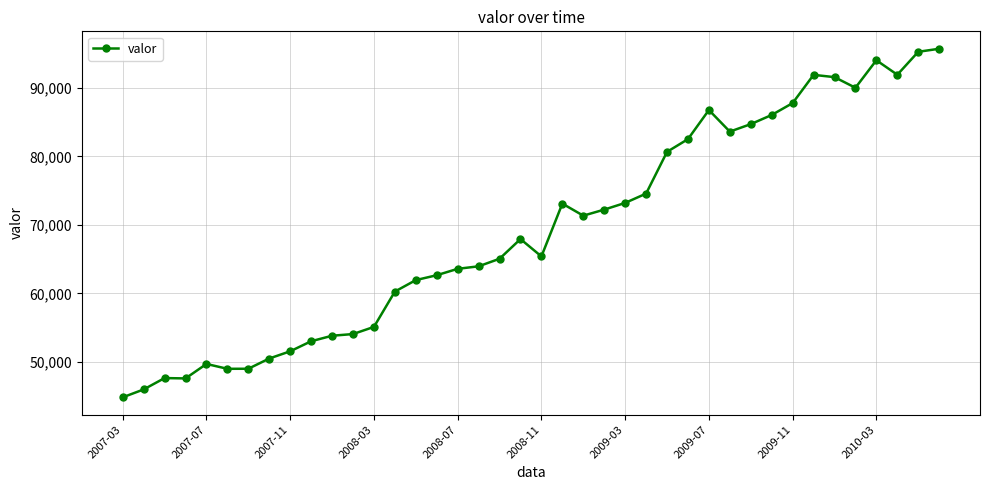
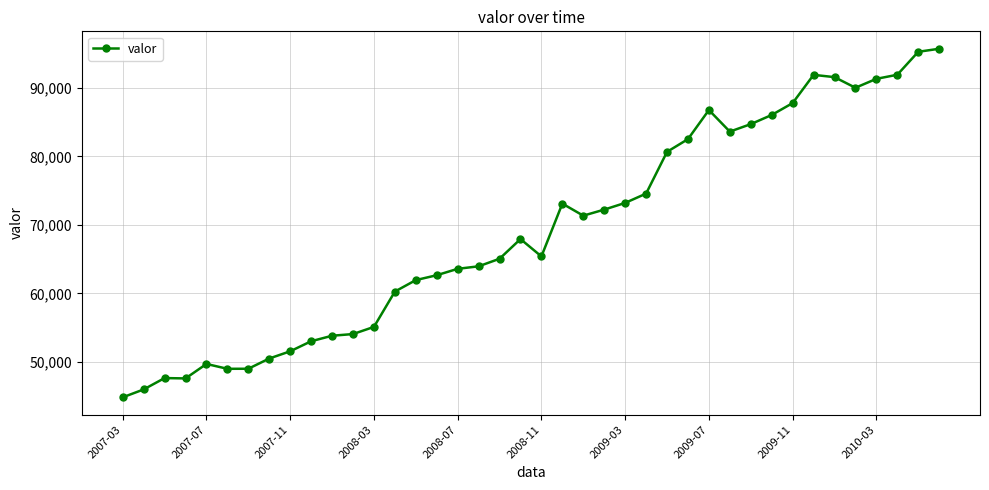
2010-03: 94,000 -> 91,000
